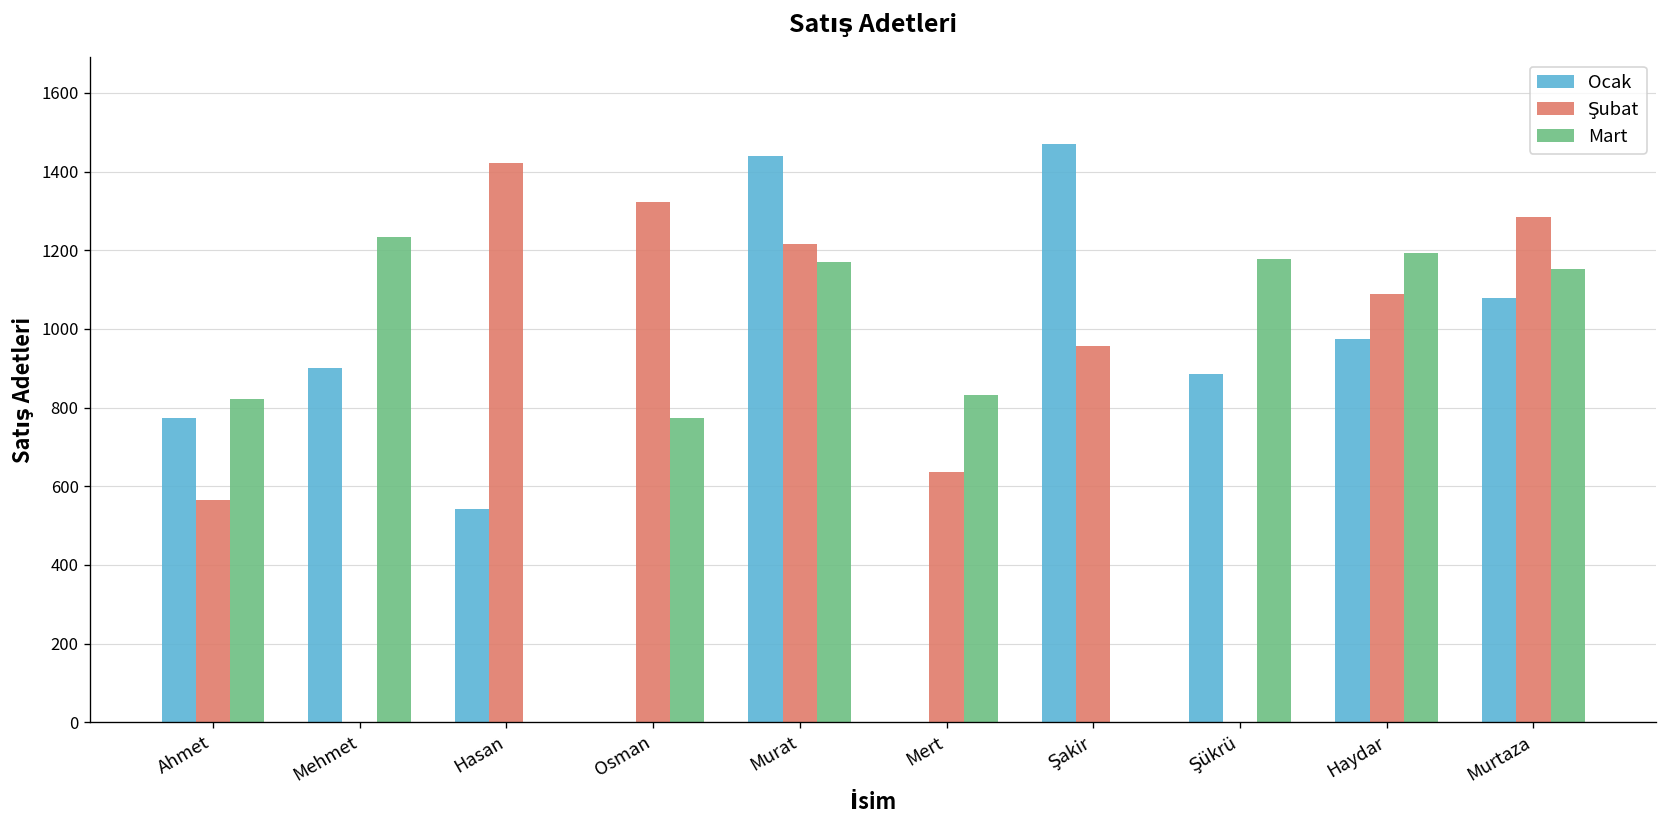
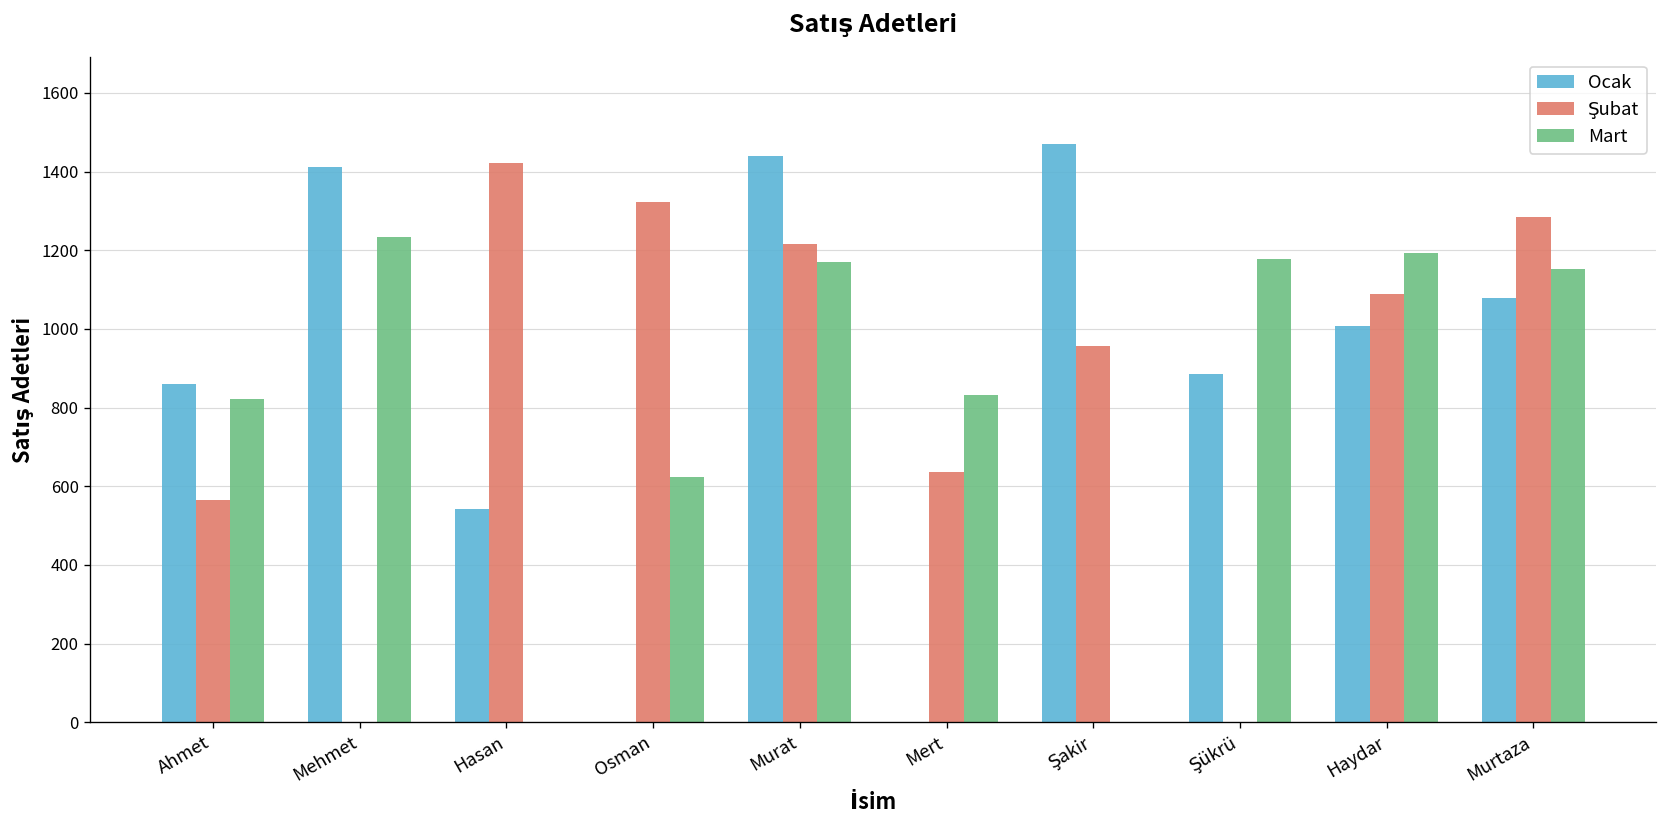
Ocak, Ahmet: 770 -> 860
Ocak, Mehmet: 900 -> 1410
Mart, Osman: 770 -> 620
Ocak, Haydar: 970 -> 1010
